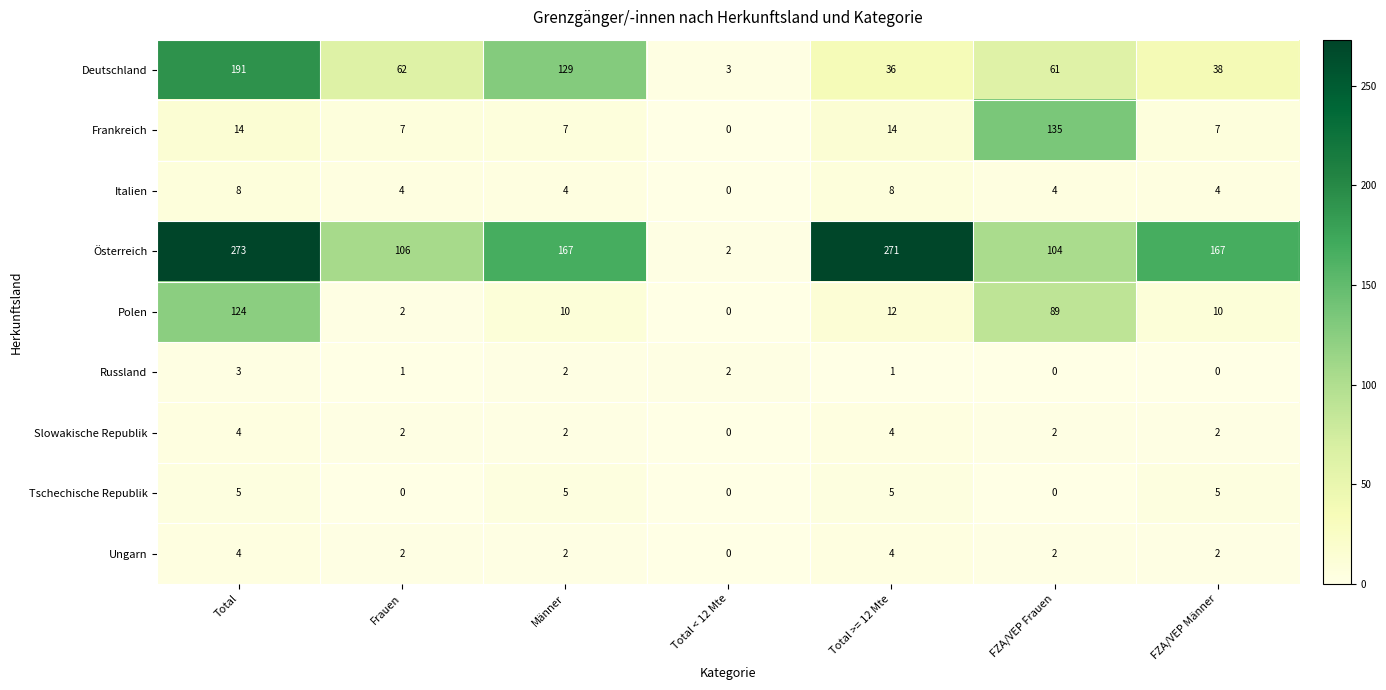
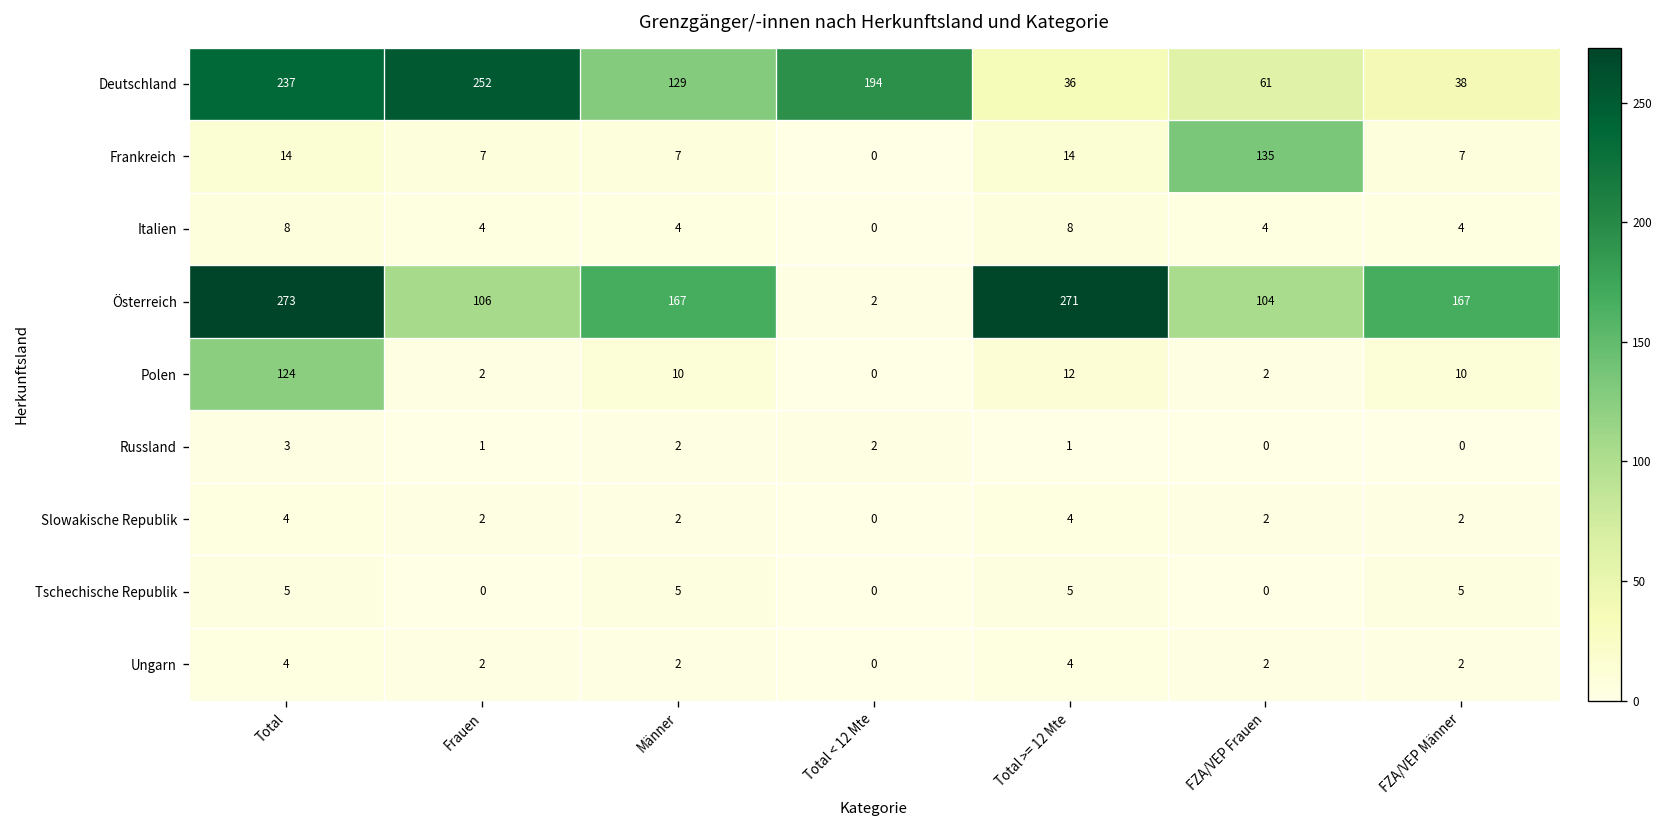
Deutschland, Total: 191 -> 237
Deutschland, Frauen: 62 -> 252
Deutschland, Total < 12 Mte: 3 -> 194
Polen, FZA/VEP Frauen: 89 -> 2
